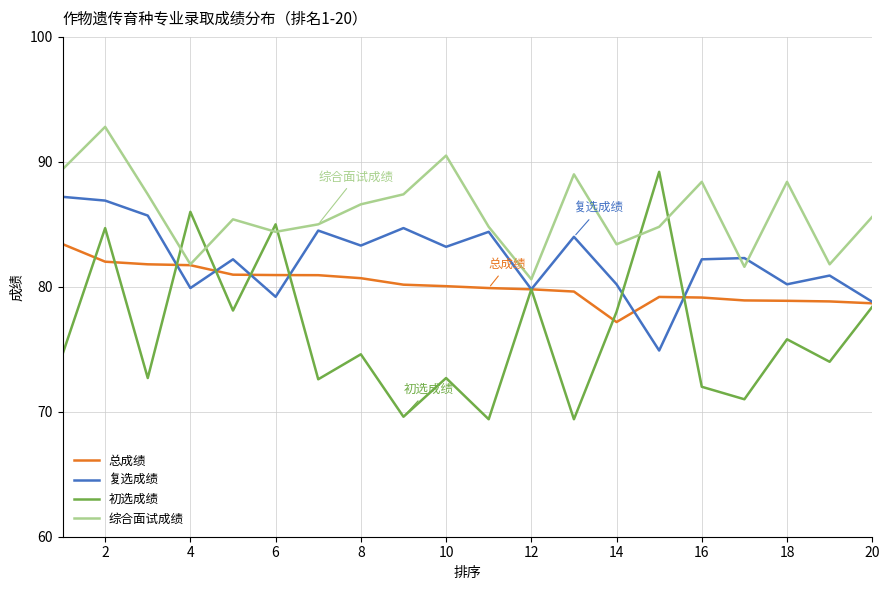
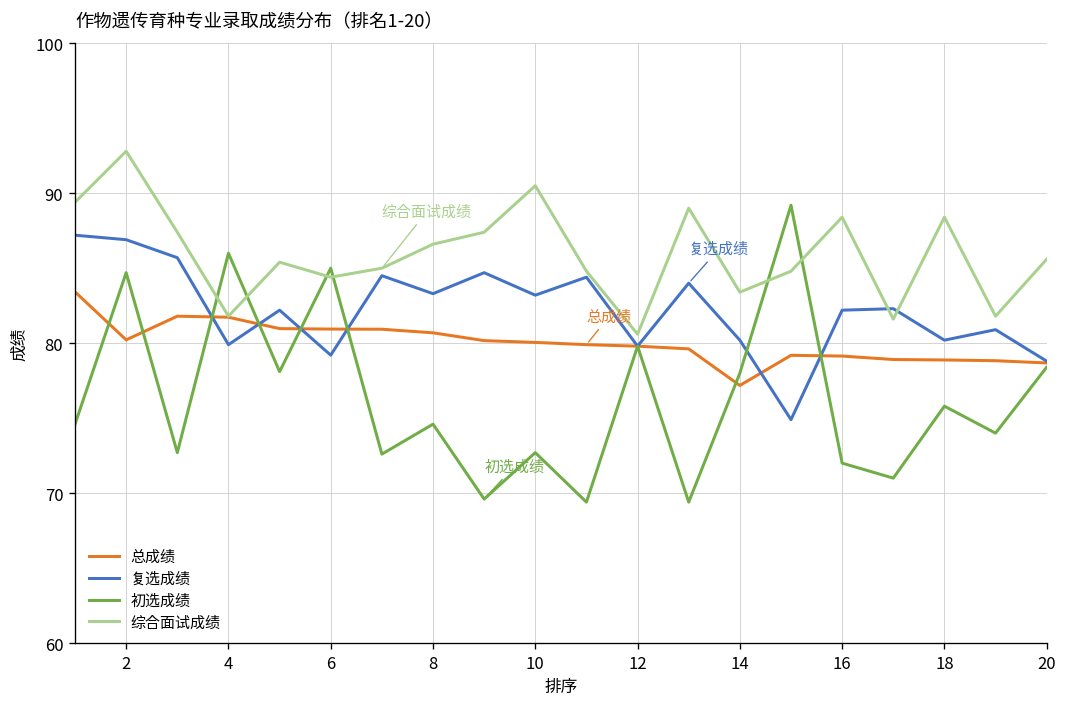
总成绩, 2: 82.0 -> 80.2
